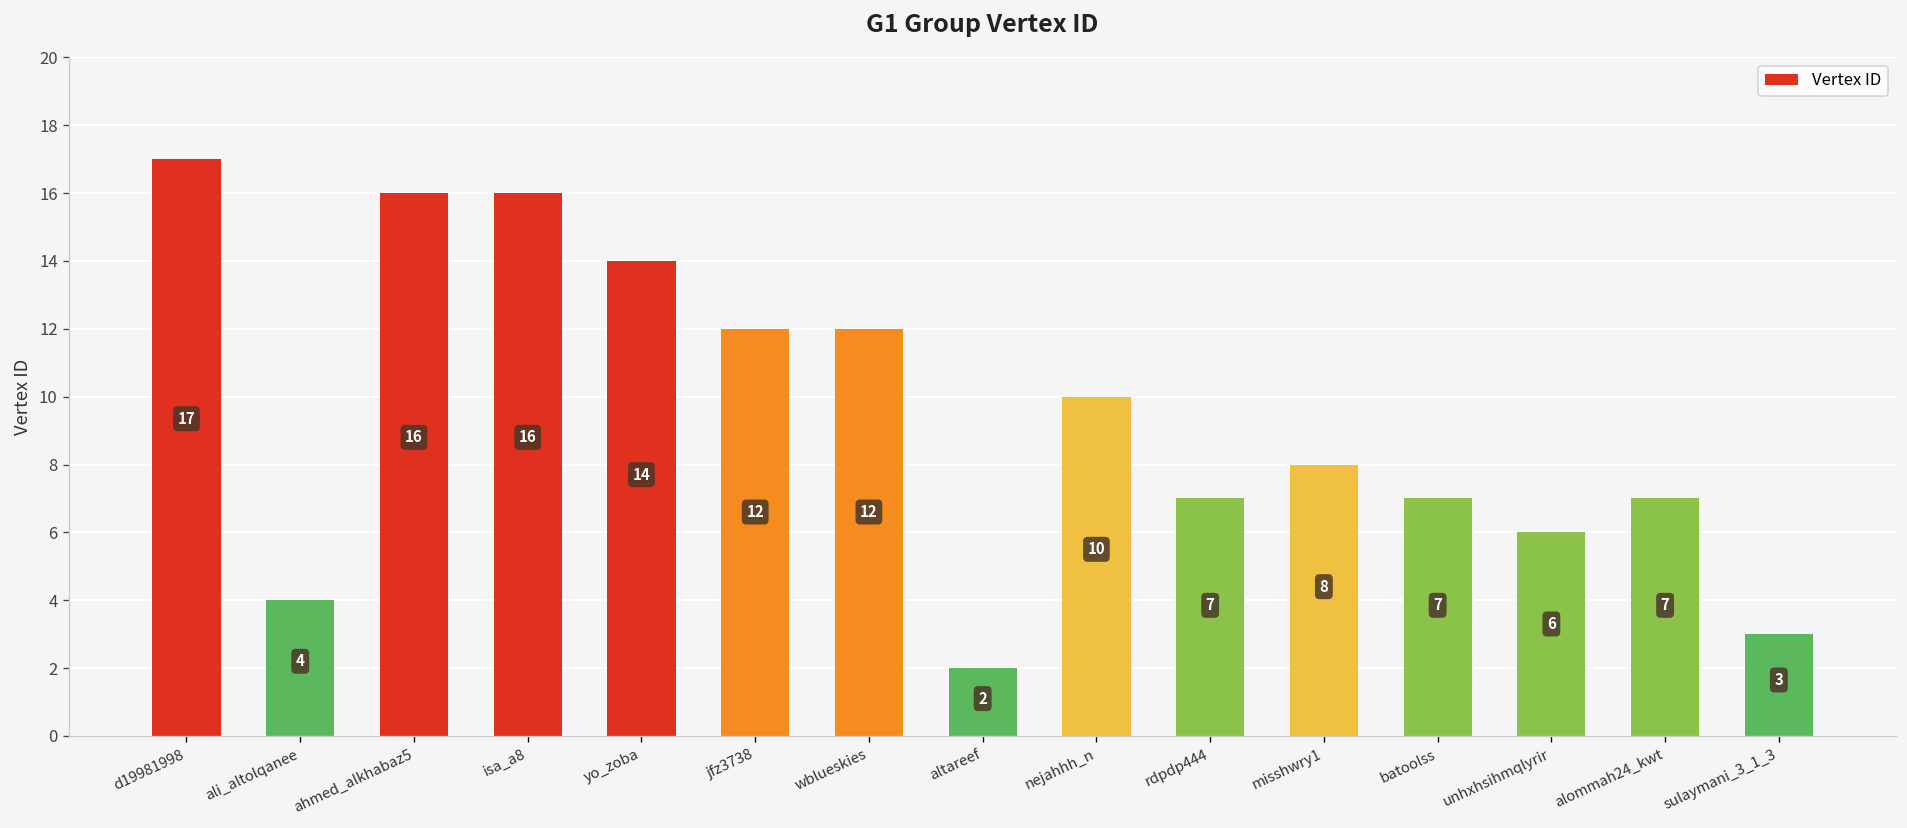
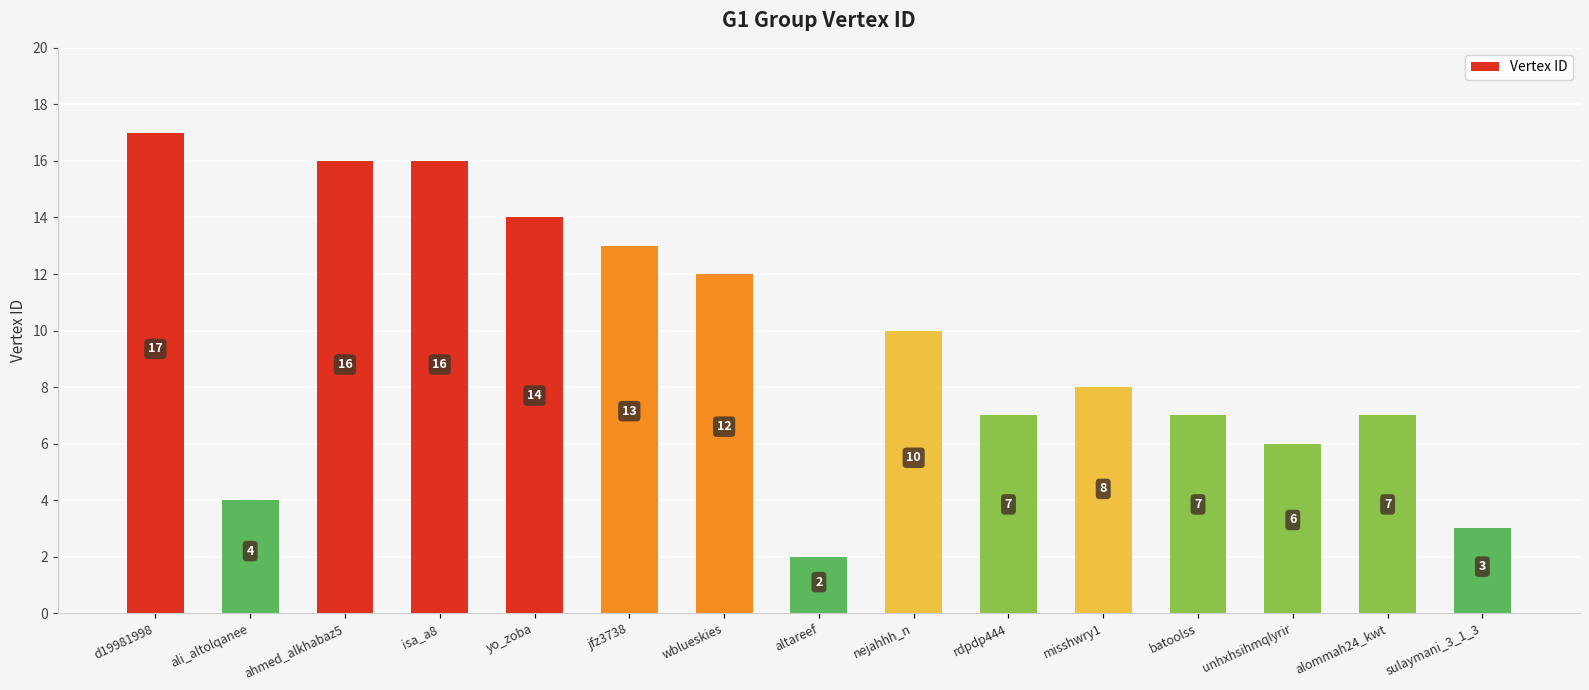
jfz3738: 12 -> 13
